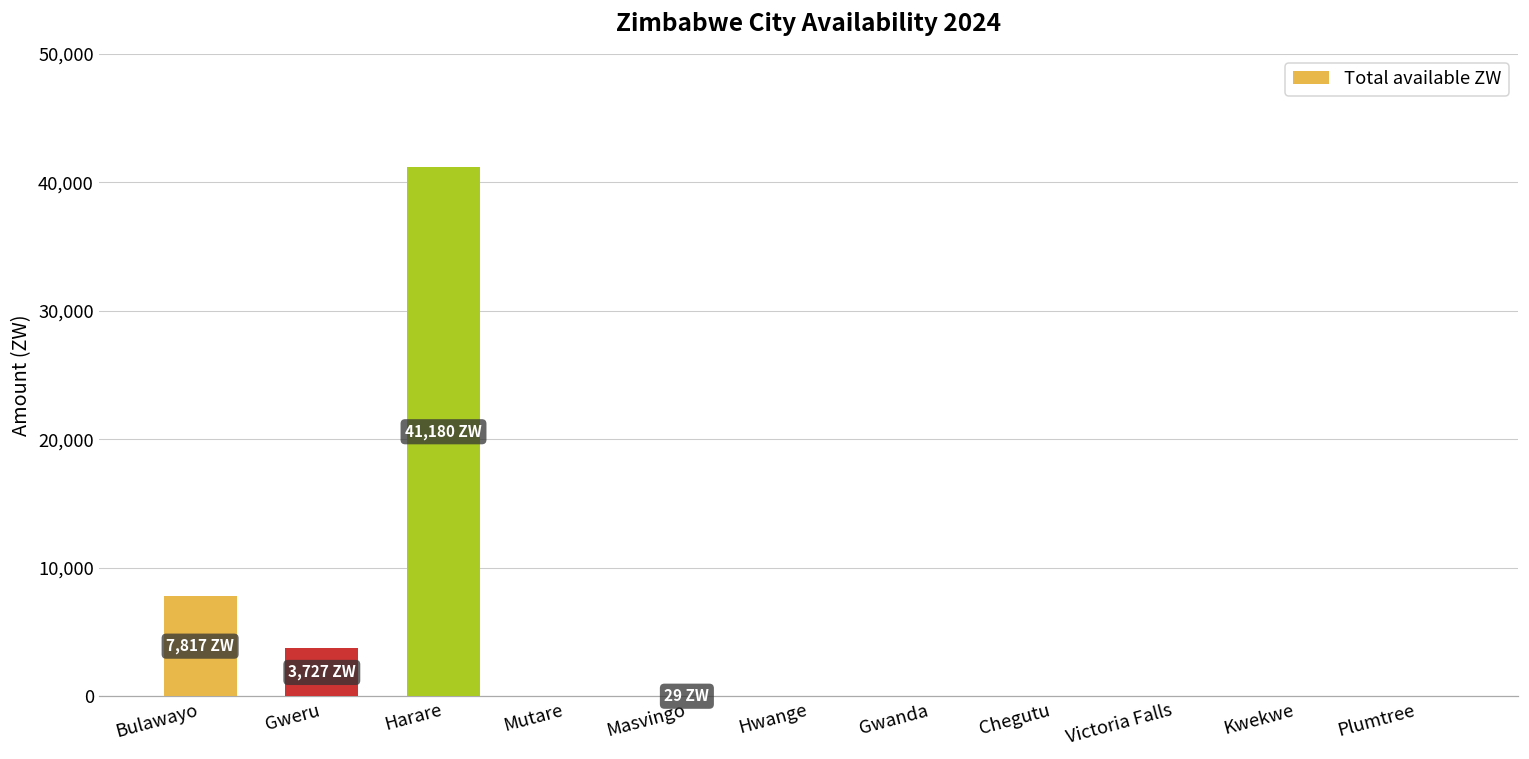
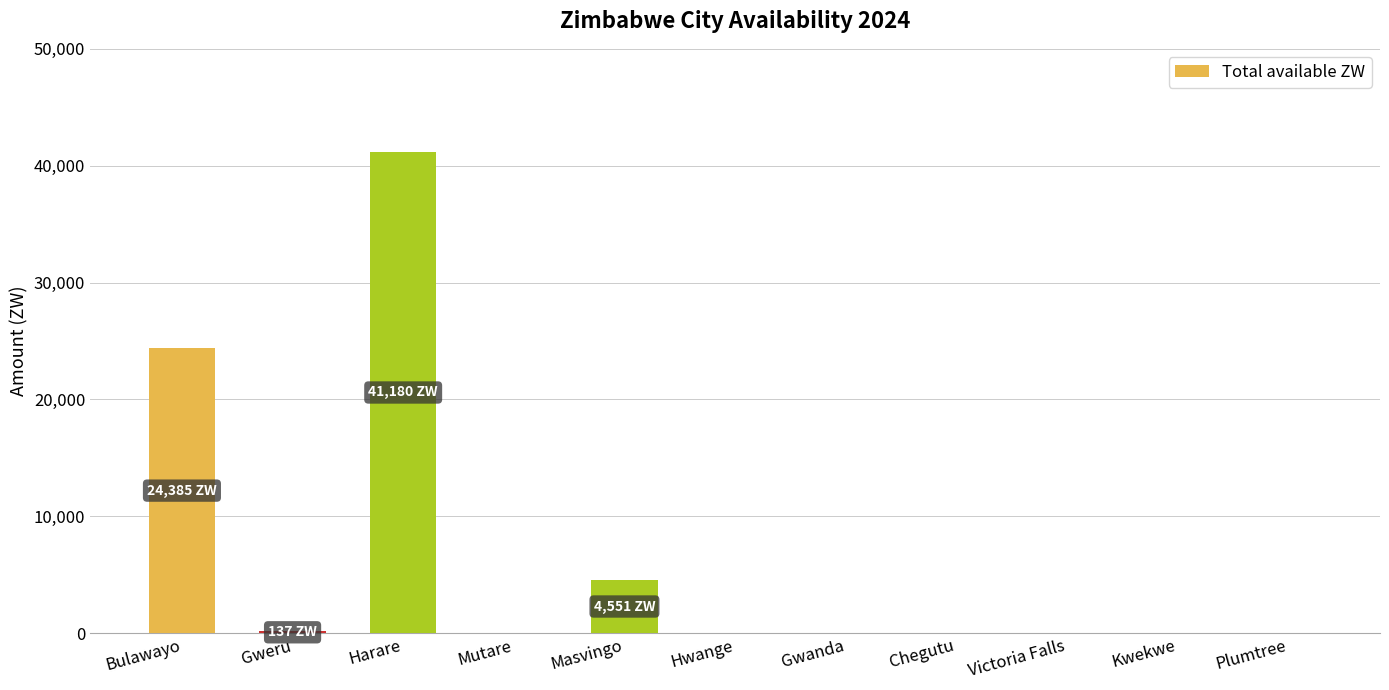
Bulawayo: 7,817 -> 24,385
Gweru: 3,727 -> 137
Masvingo: 29 -> 4,551
